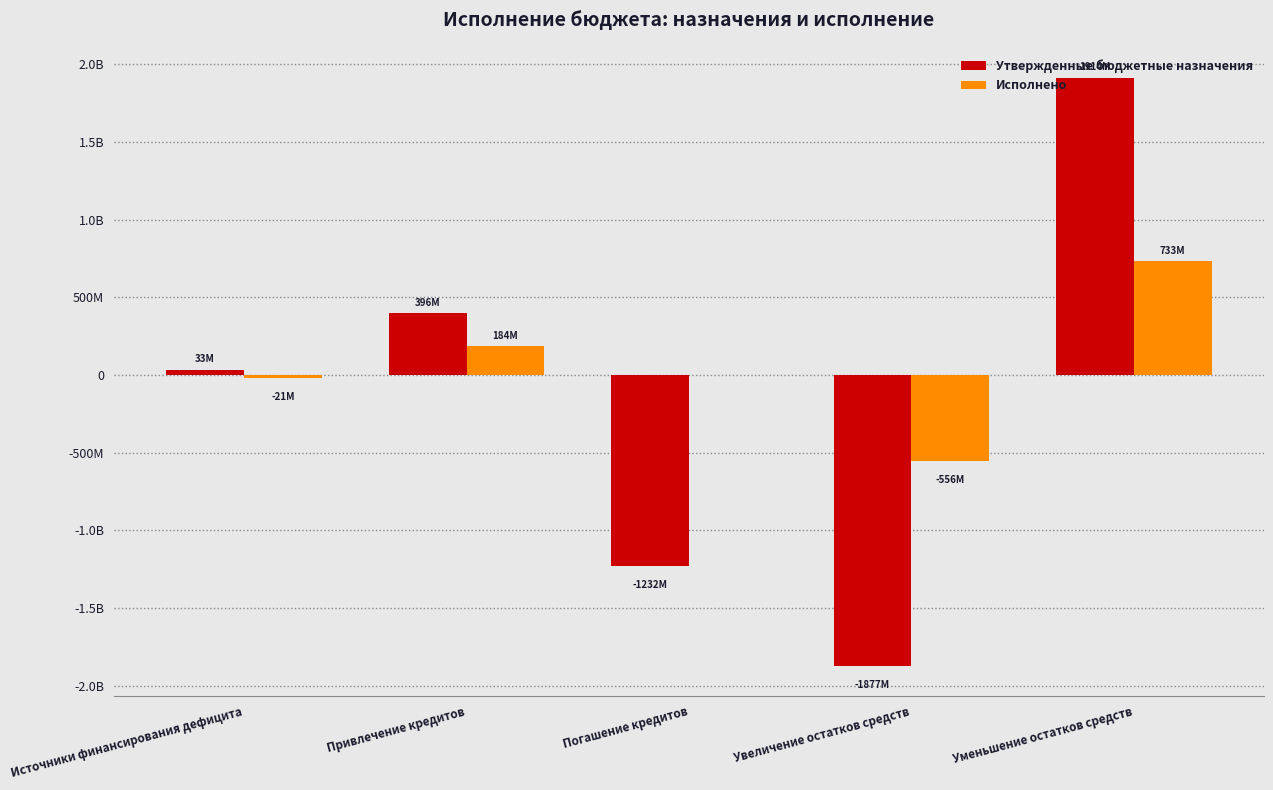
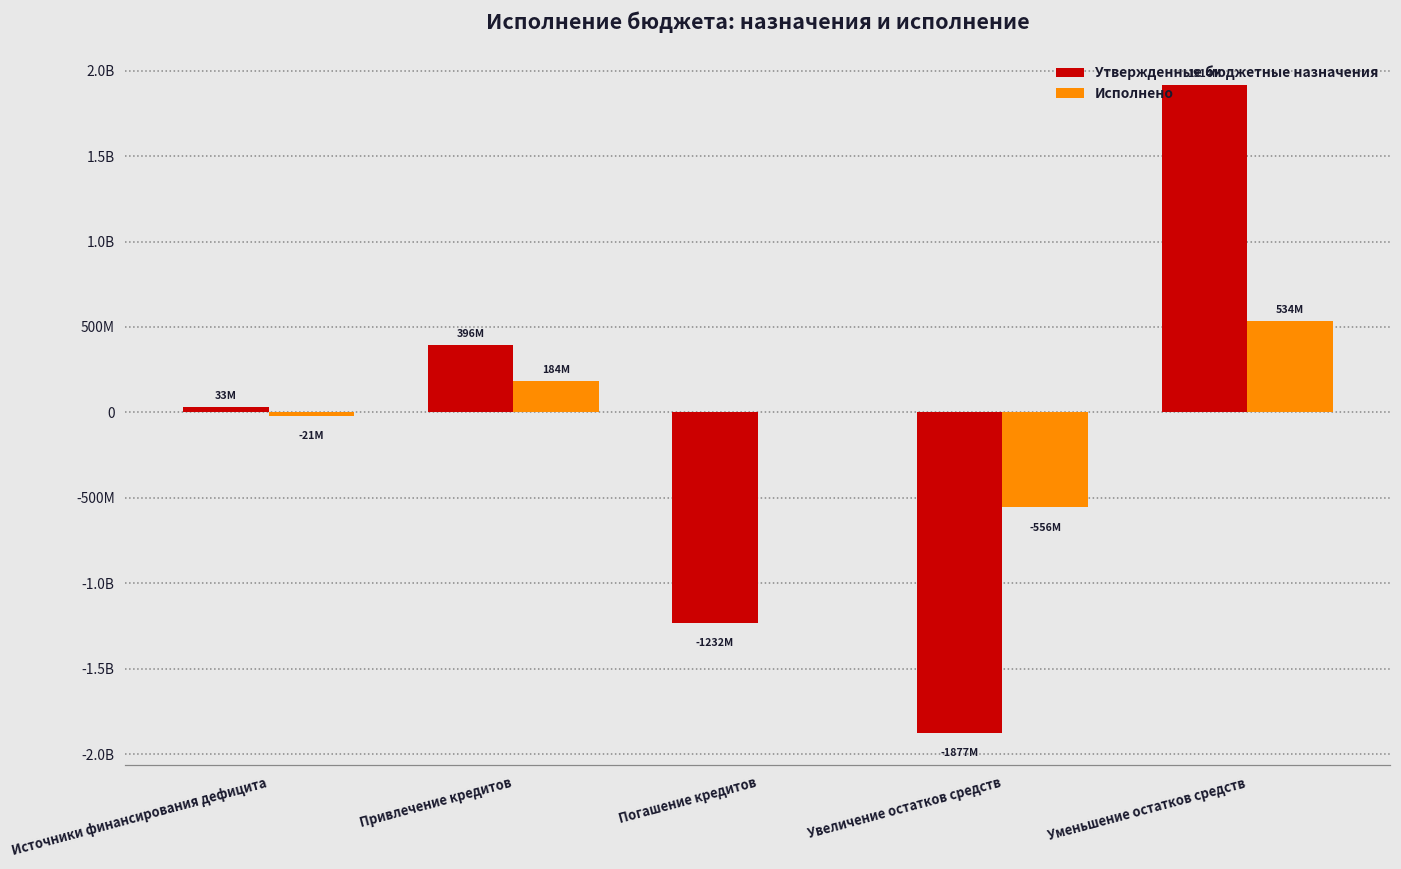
Исполнено, Уменьшение остатков средств: 733M -> 534M
